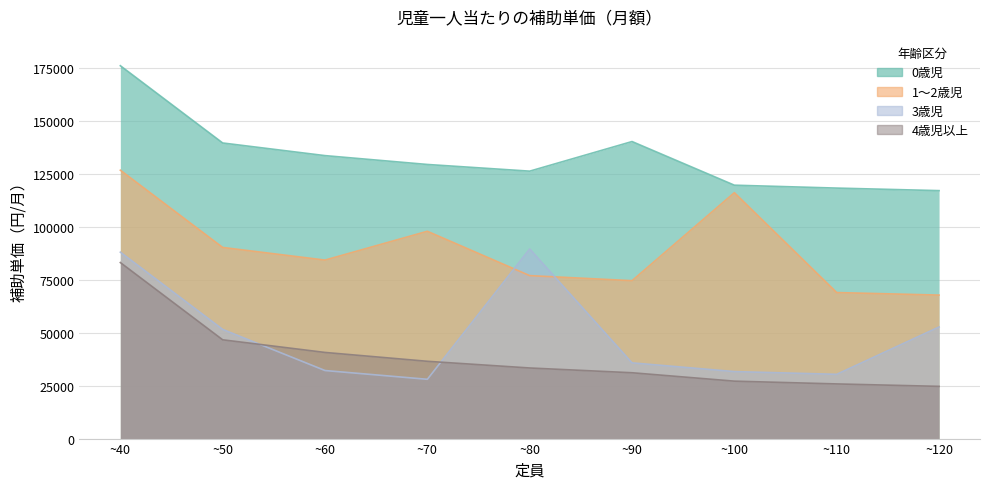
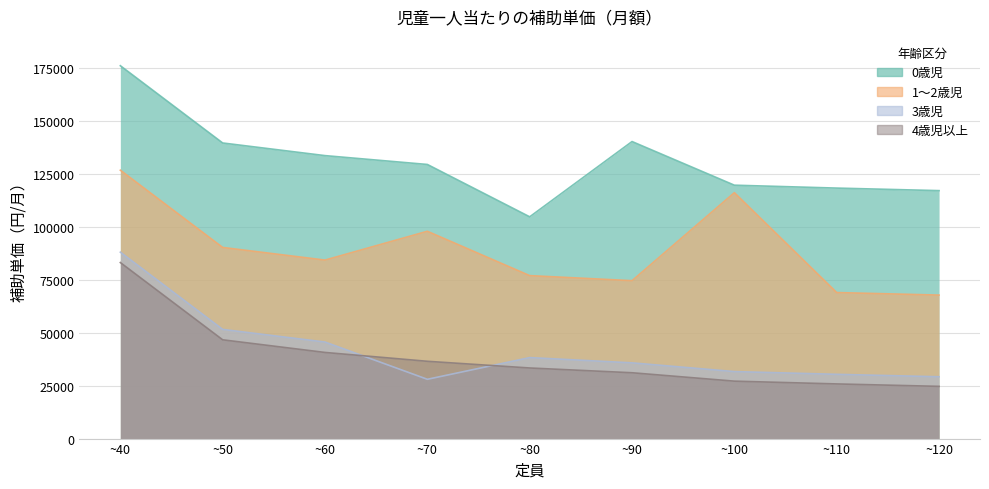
3歳児, ~60: 32000 -> 46000
0歳児, ~80: 126000 -> 105000
3歳児, ~80: 90000 -> 38000
3歳児, ~120: 53000 -> 29000
